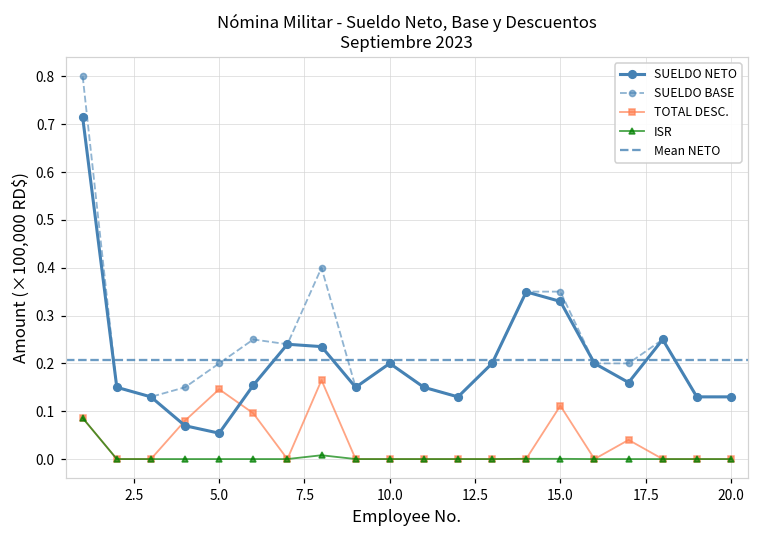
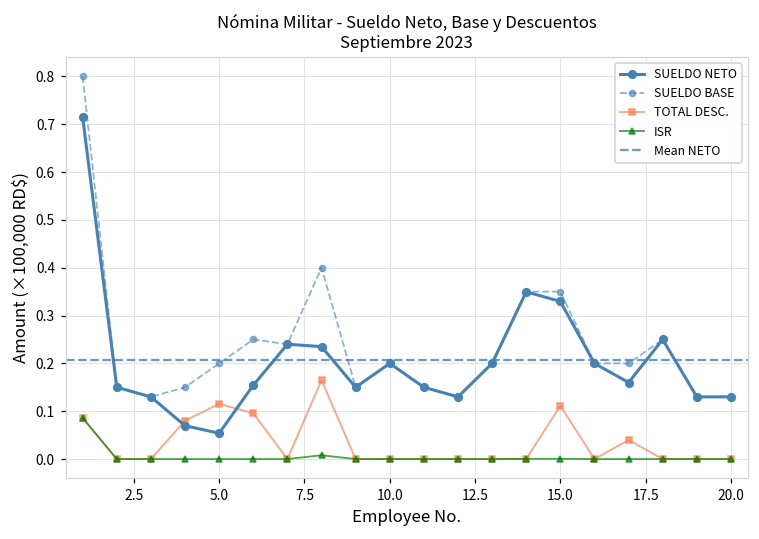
TOTAL DESC., 5.0: 0.15 -> 0.12
